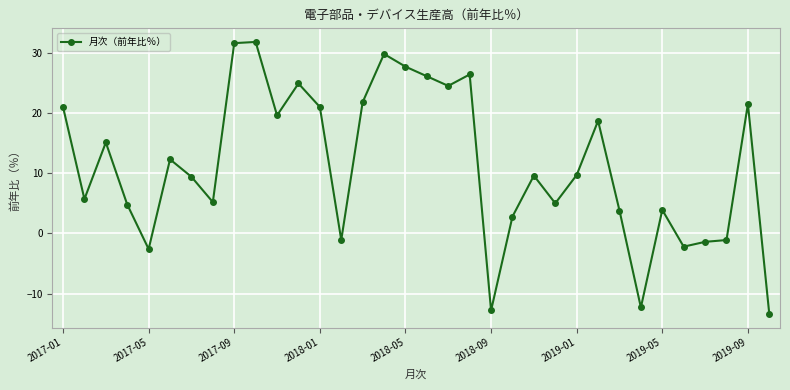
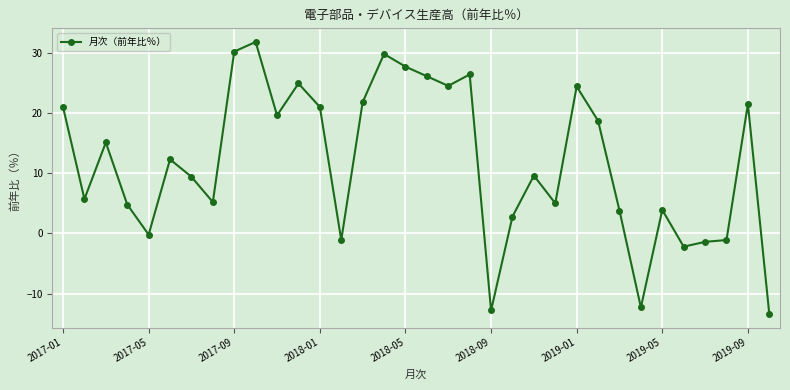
2017-05: -3 -> 0
2017-09: 32 -> 30
2019-01: 10 -> 24
